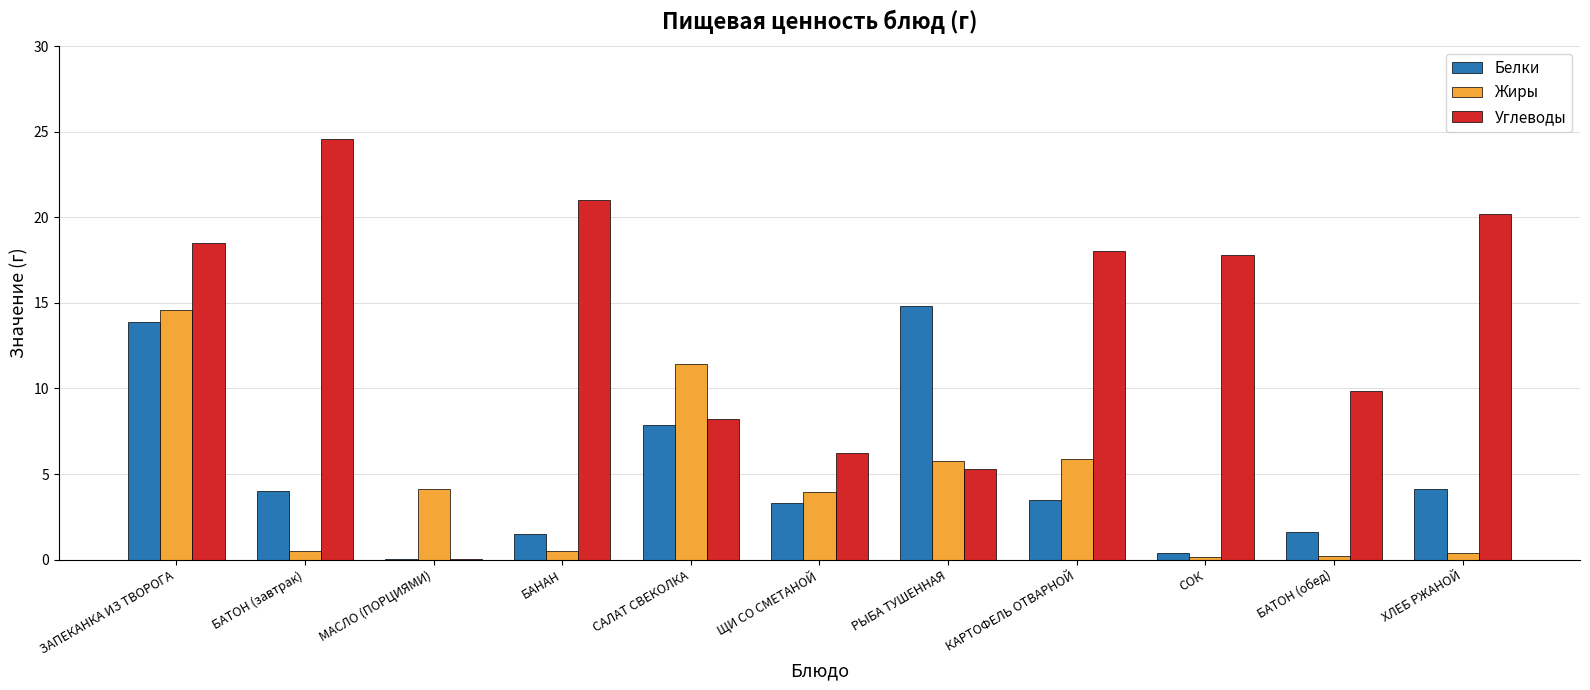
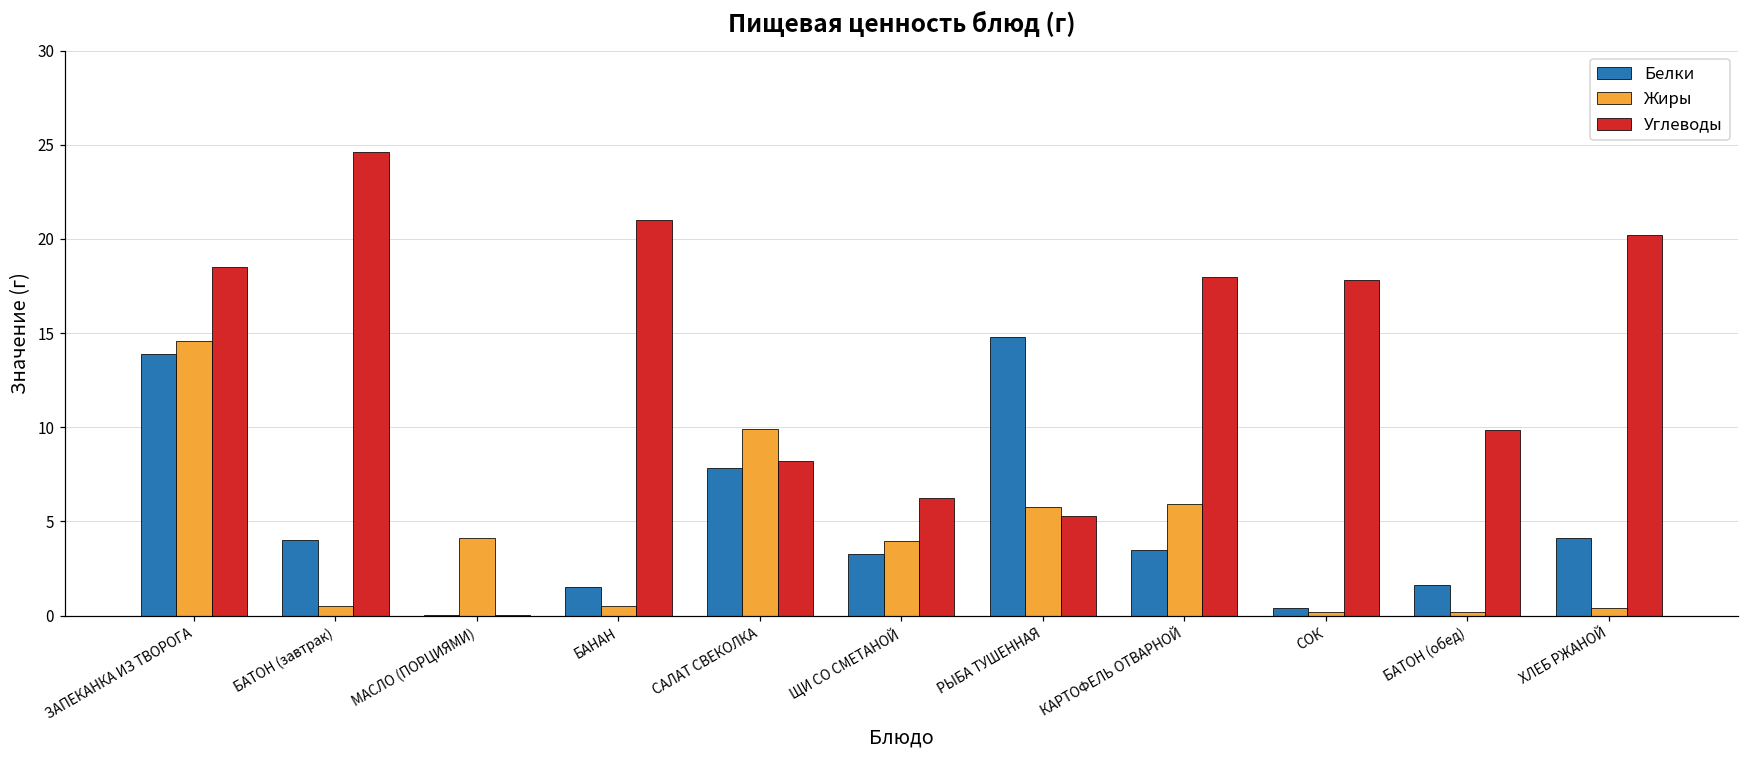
Жиры, САЛАТ СВЕКОЛКА: 11.4 -> 9.9
